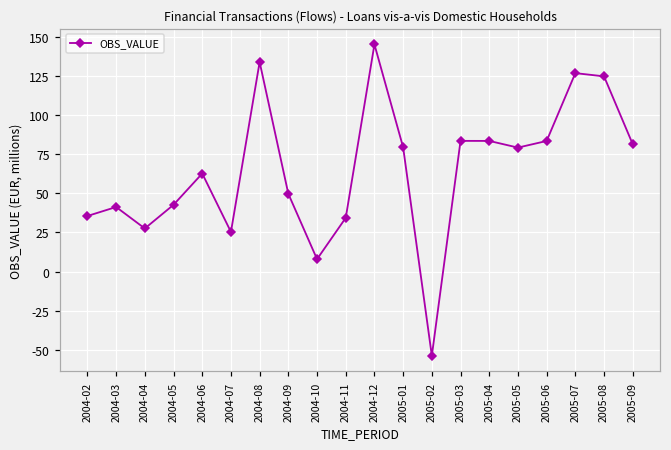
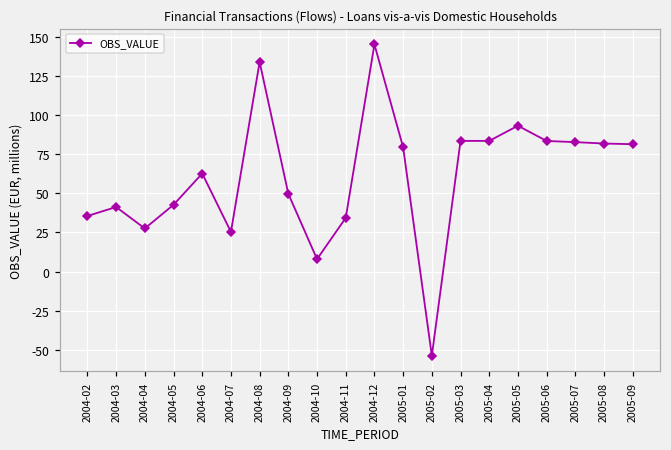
2005-05: 79 -> 93
2005-07: 127 -> 83
2005-08: 125 -> 82
